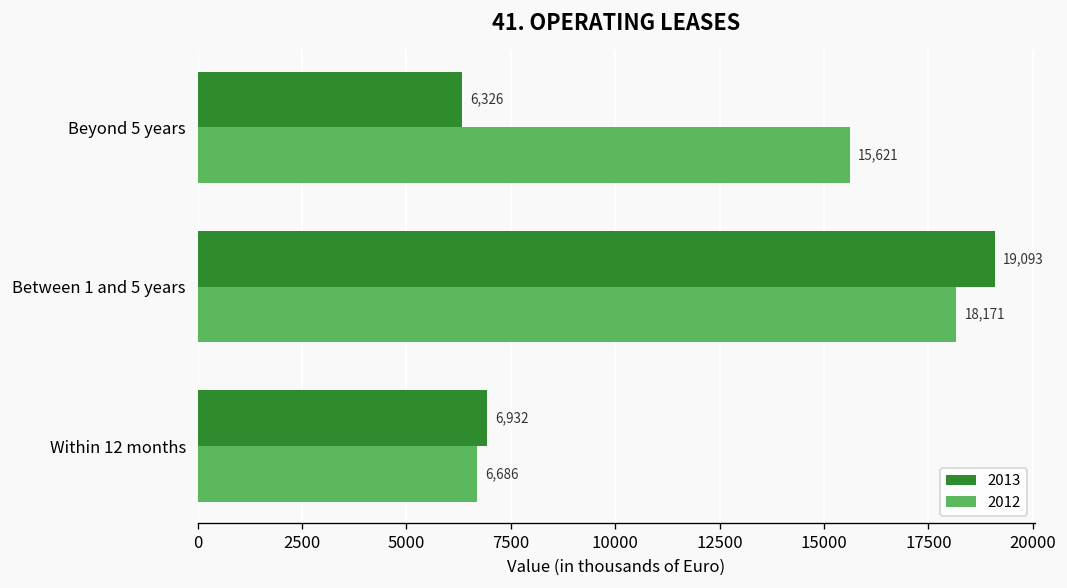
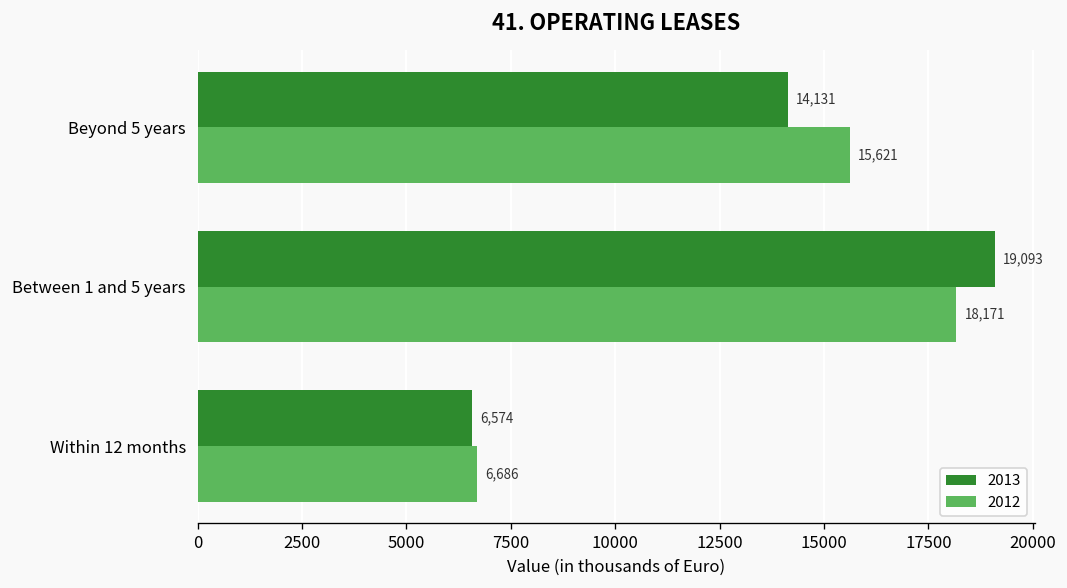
2013, Beyond 5 years: 6,326 -> 14,131
2013, Within 12 months: 6,932 -> 6,574
